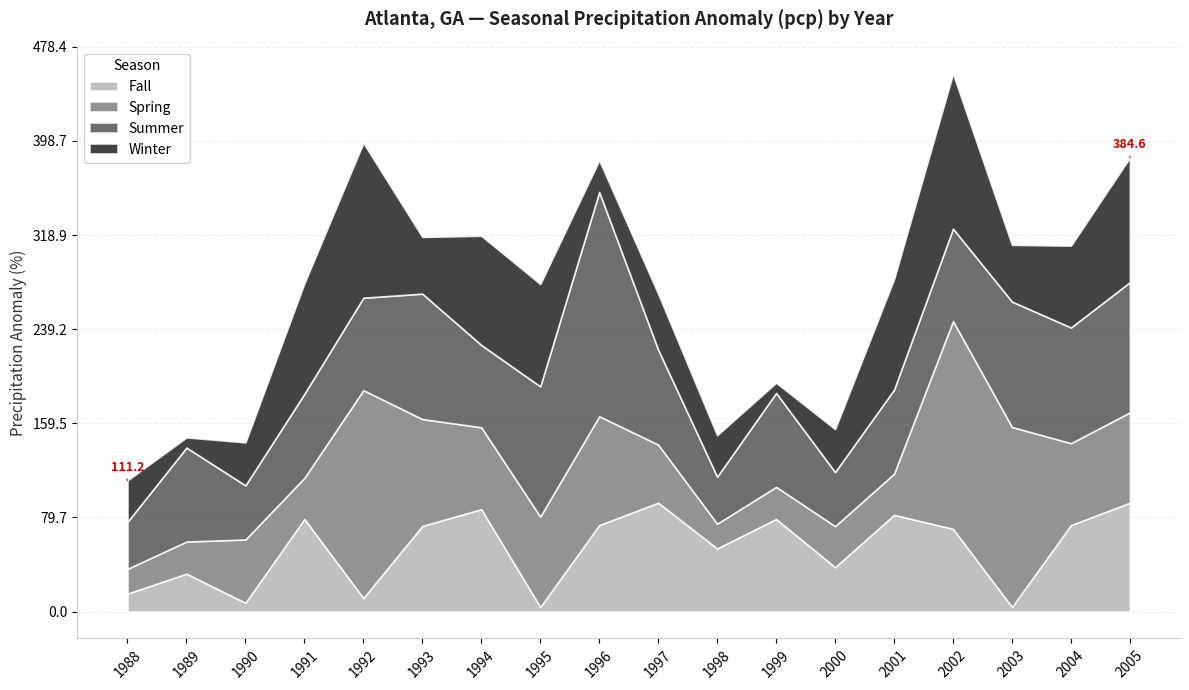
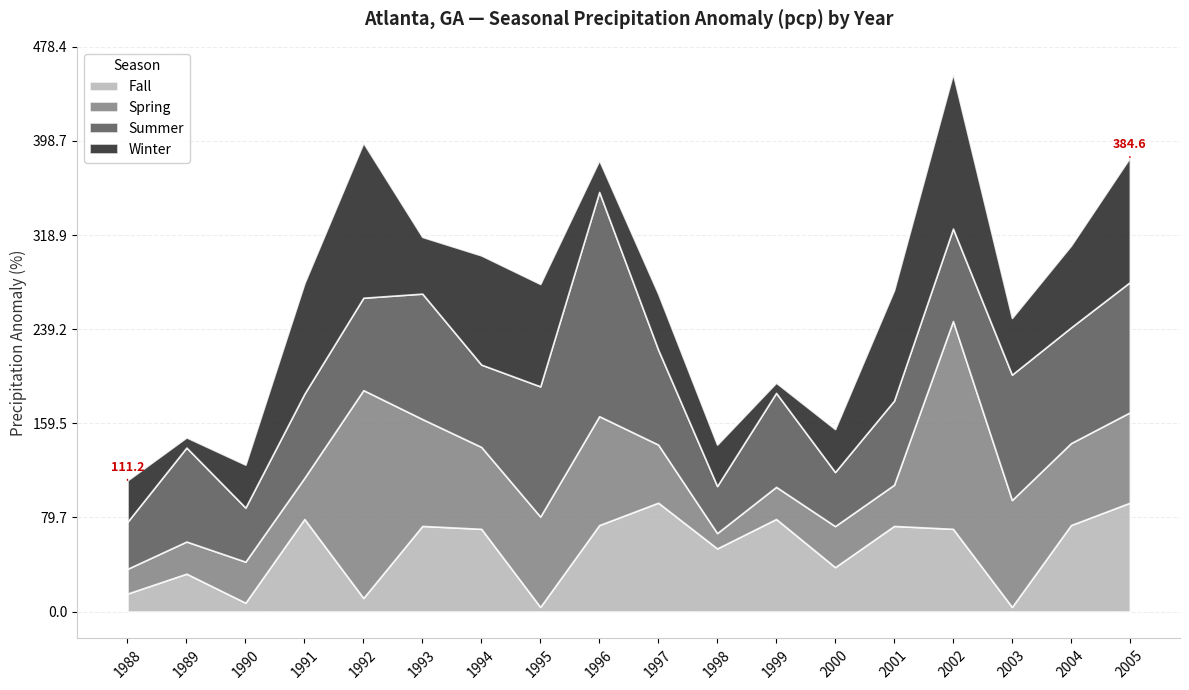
Spring, 1990: 54 -> 35
Fall, 1994: 87 -> 70
Spring, 1998: 21 -> 13
Fall, 2001: 82 -> 73
Spring, 2003: 152 -> 91
